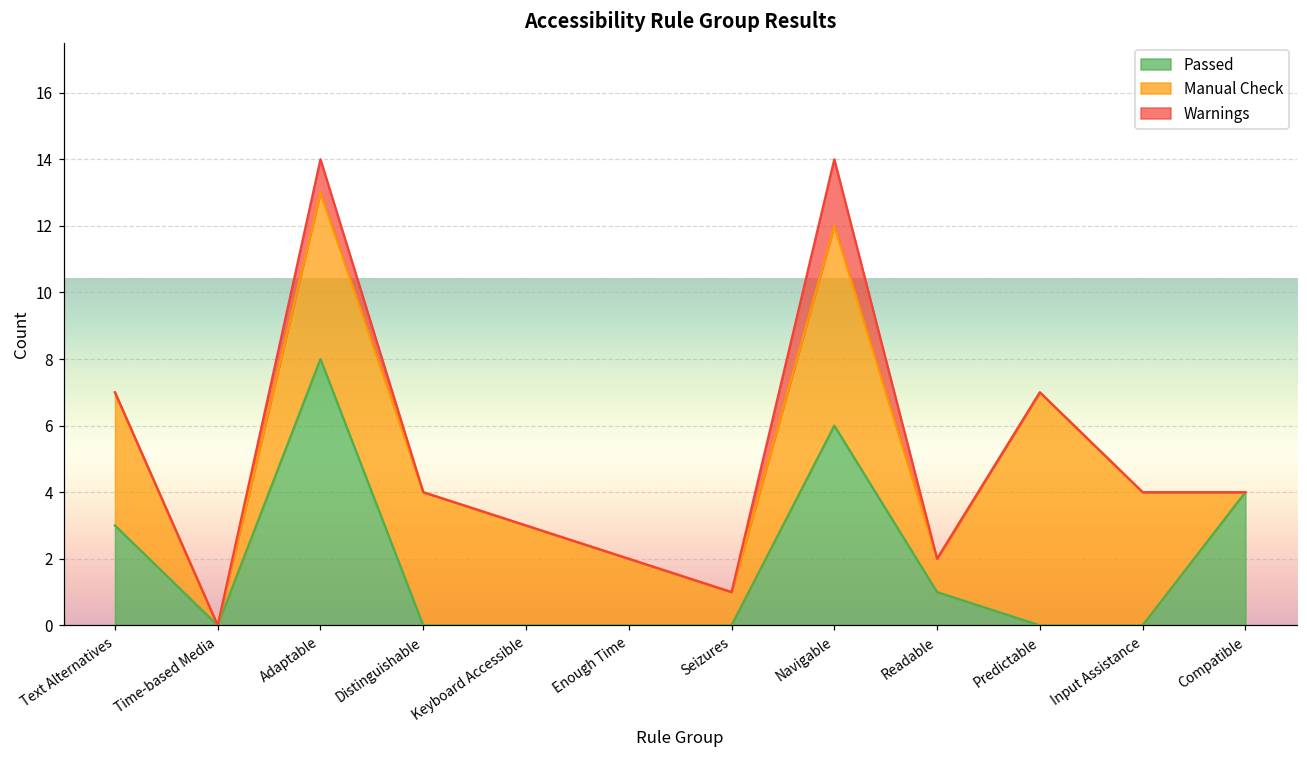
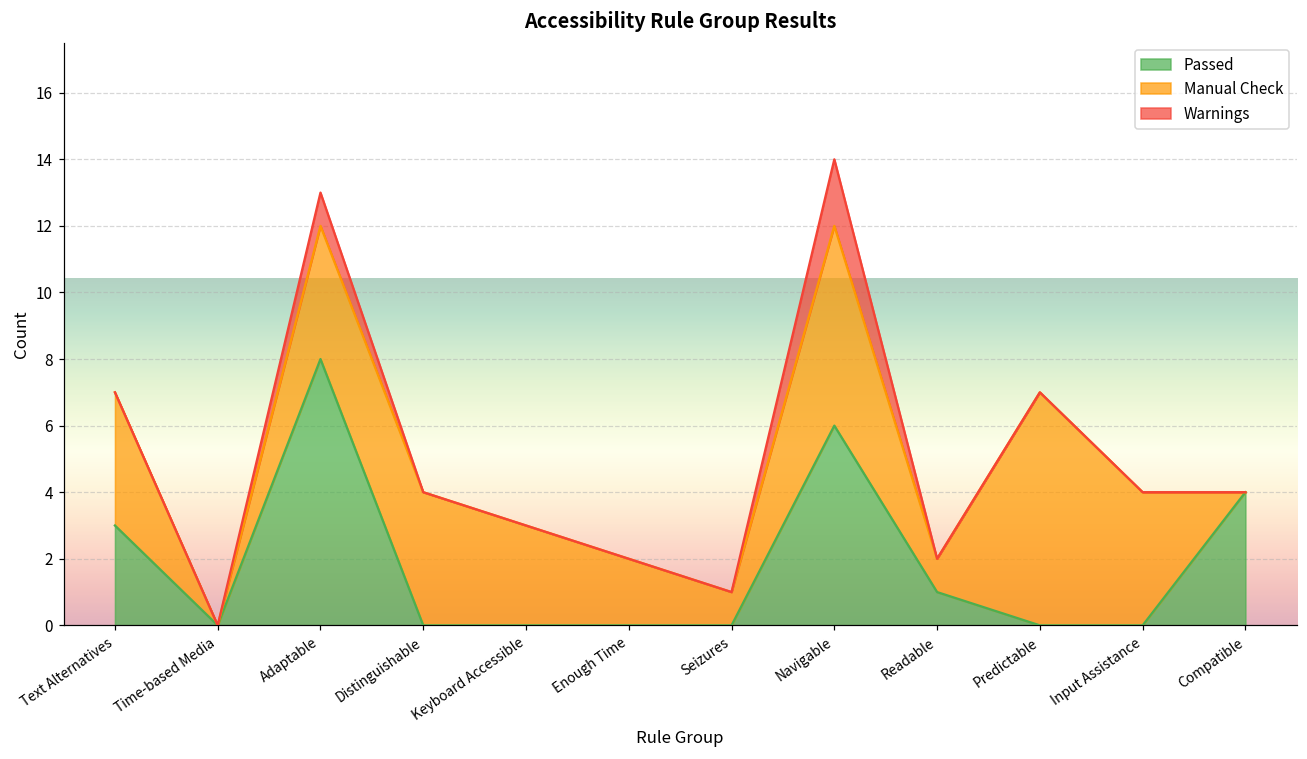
Manual Check, Adaptable: 5 -> 4
